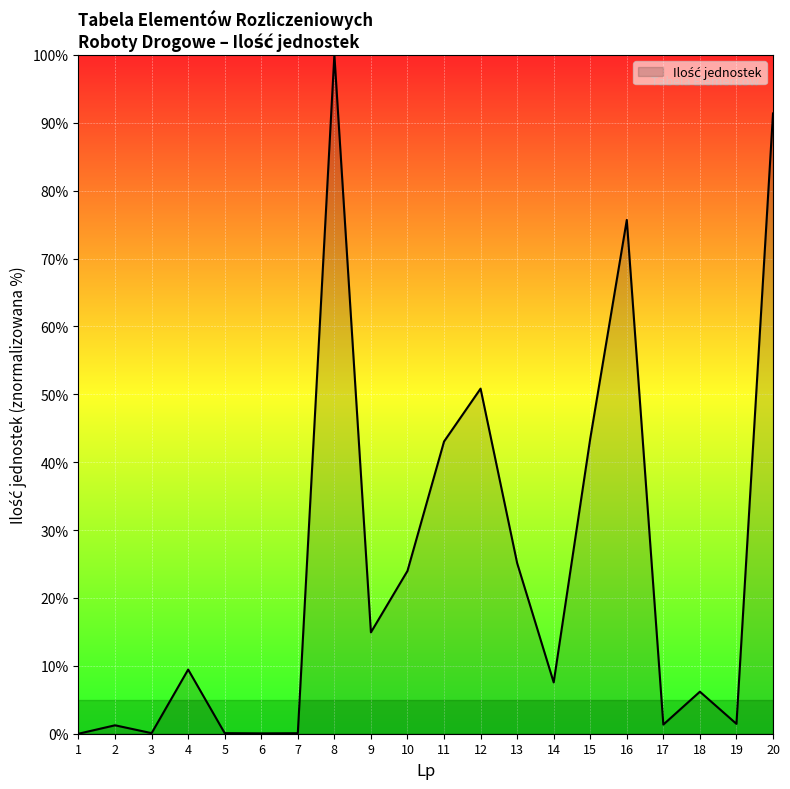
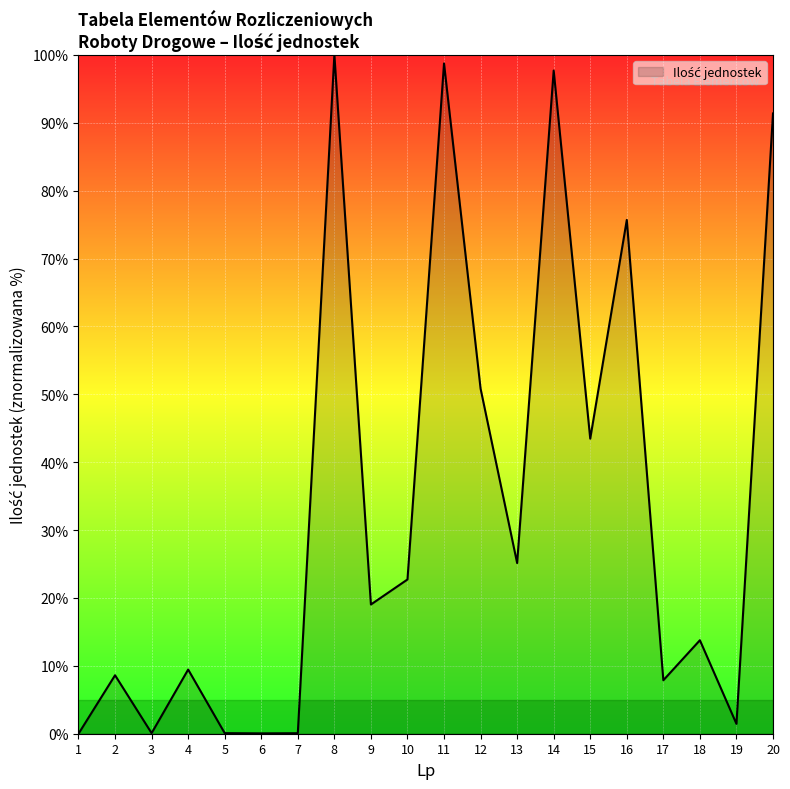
2: 1% -> 9%
9: 15% -> 19%
10: 24% -> 23%
11: 43% -> 99%
14: 8% -> 98%
17: 1% -> 8%
18: 6% -> 14%
